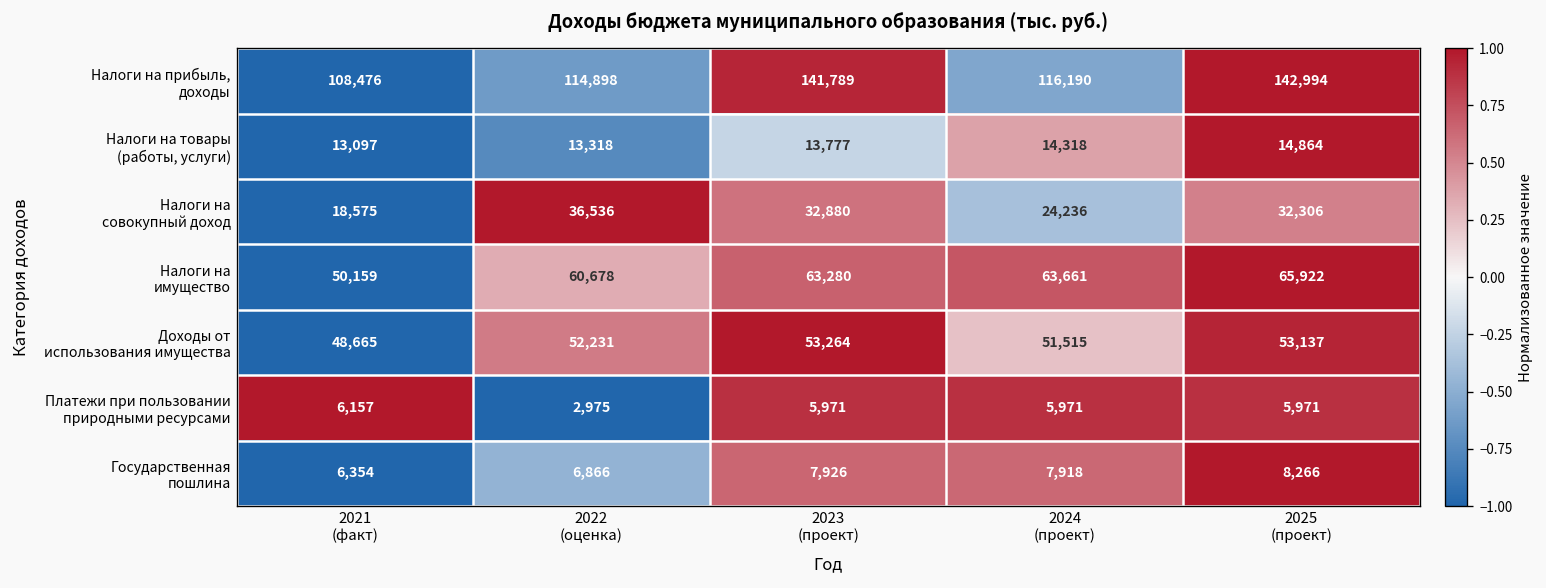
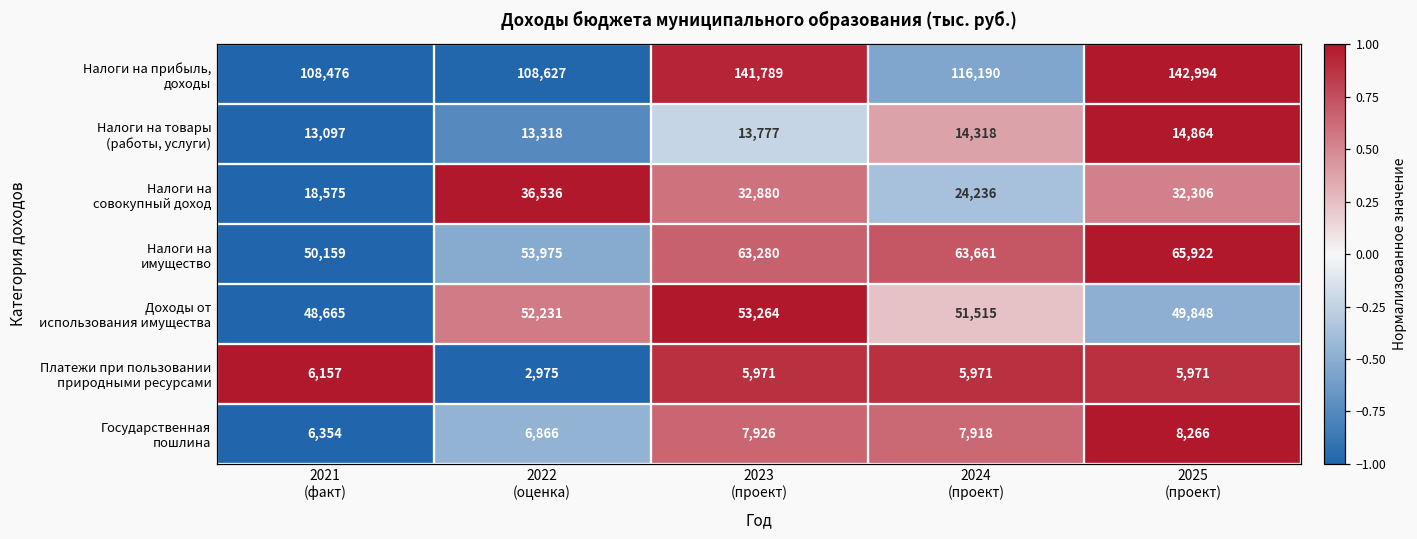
Налоги на прибыль, доходы, 2022 (оценка): 114,898 -> 108,627
Налоги на имущество, 2022 (оценка): 60,678 -> 53,975
Доходы от использования имущества, 2025 (проект): 53,137 -> 49,848
